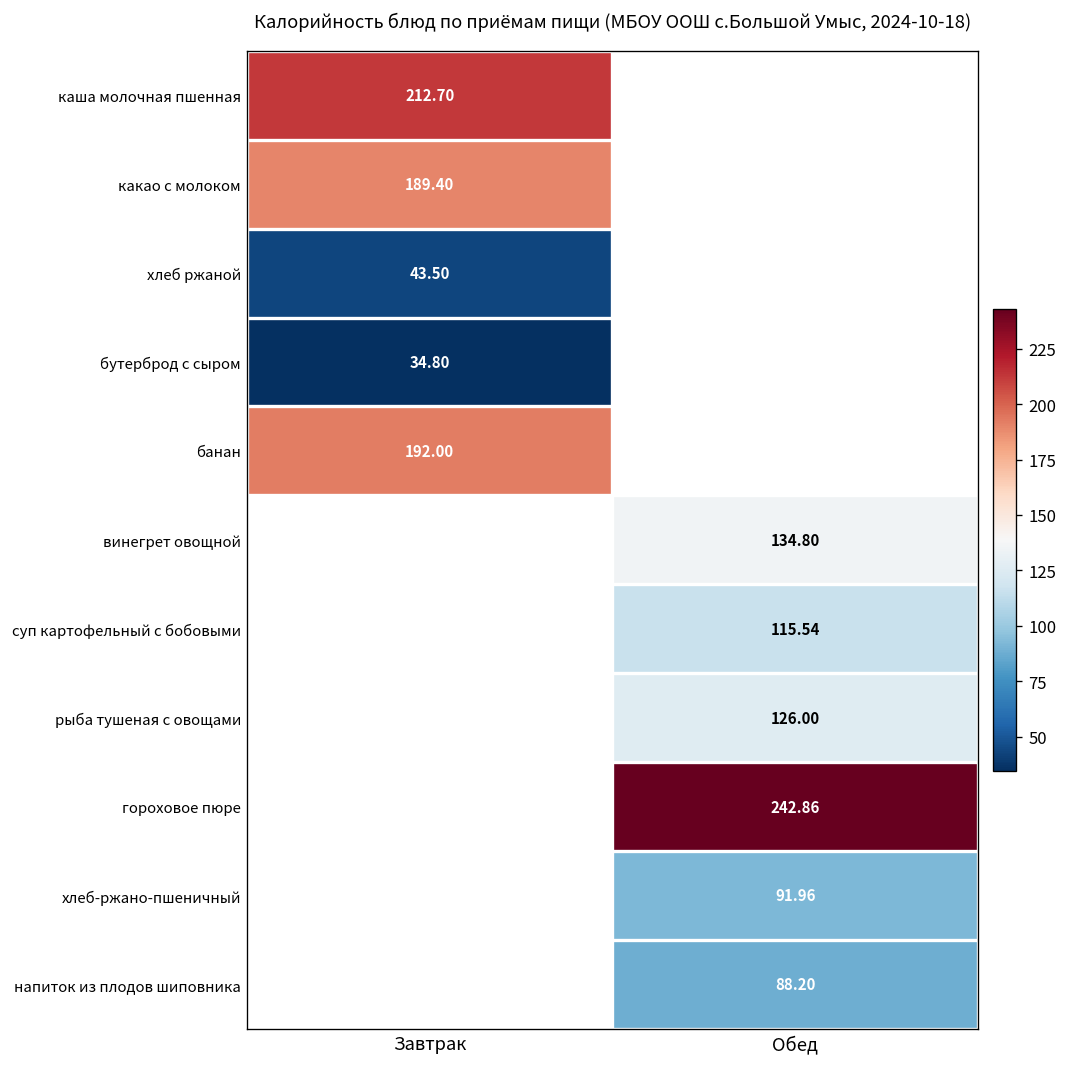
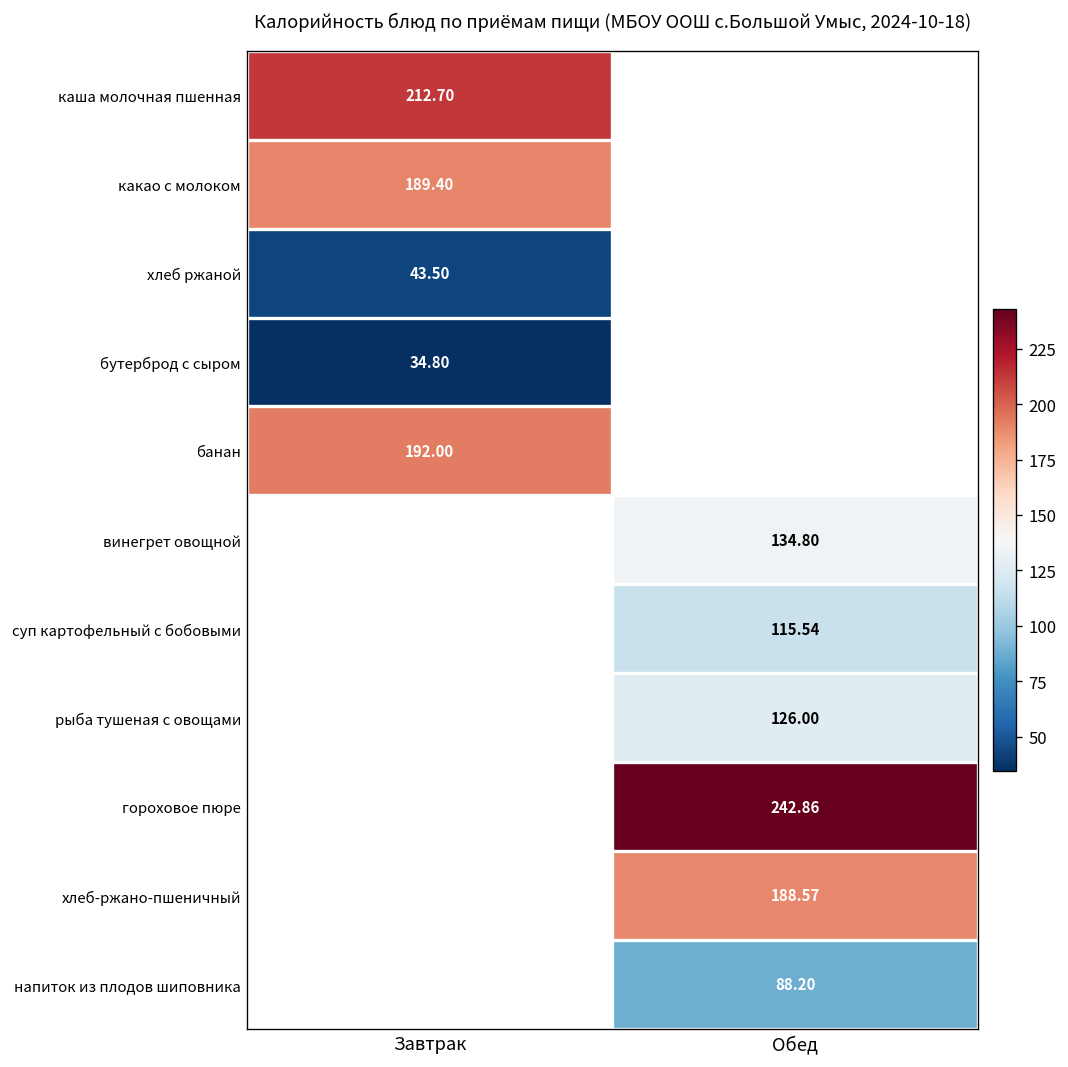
хлеб-ржано-пшеничный, Обед: 91.96 -> 188.57
